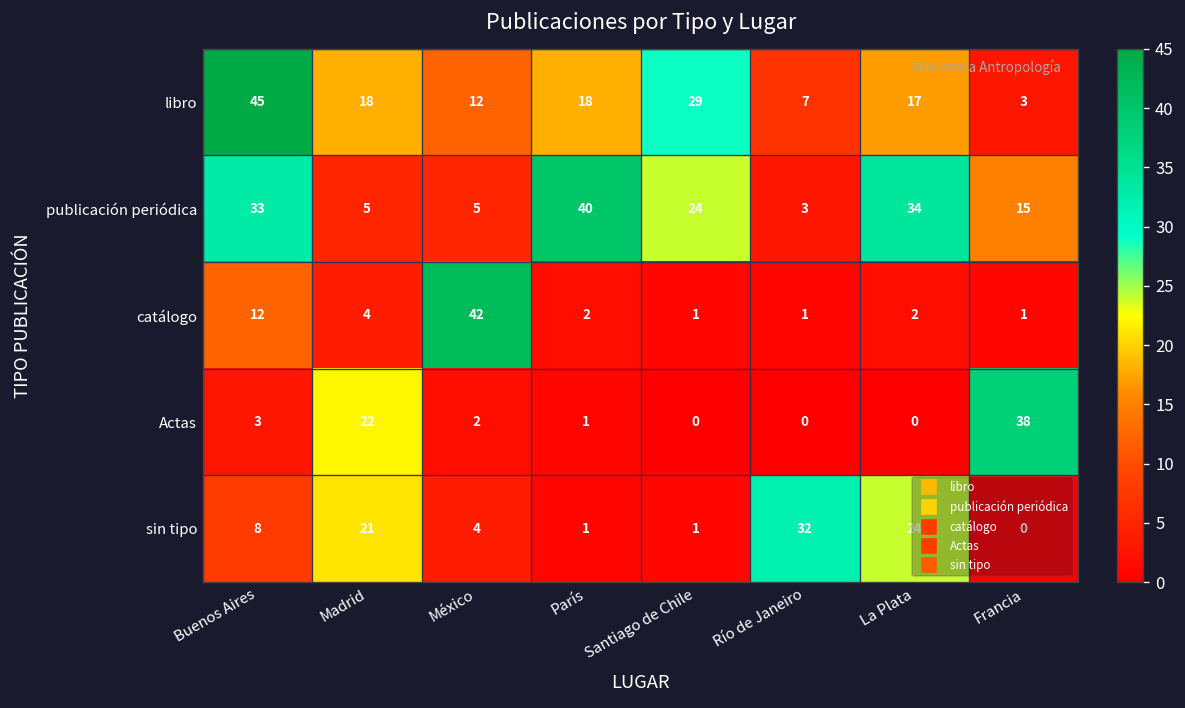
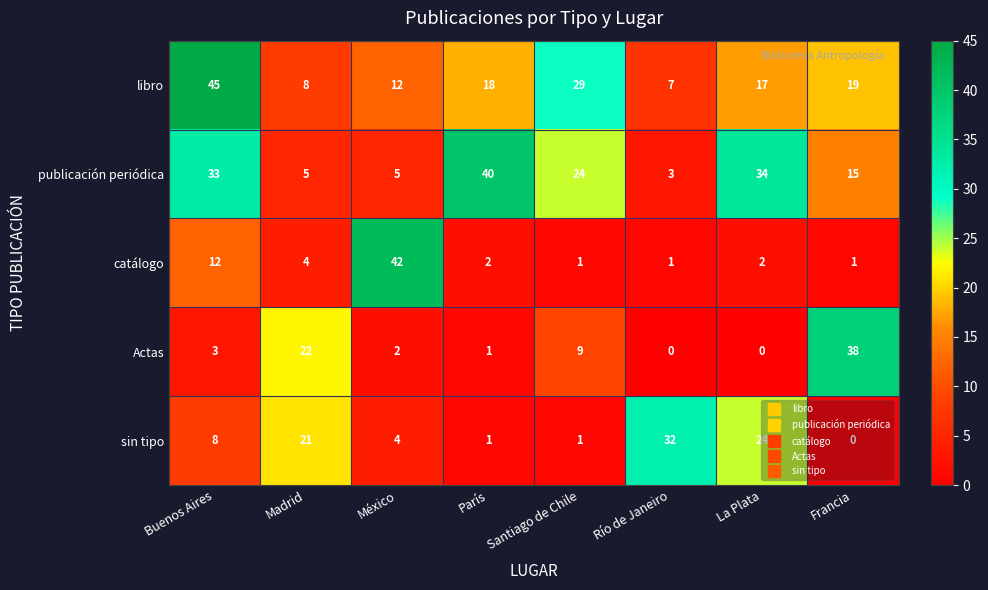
libro, Madrid: 18 -> 8
libro, Francia: 3 -> 19
Actas, Santiago de Chile: 0 -> 9
